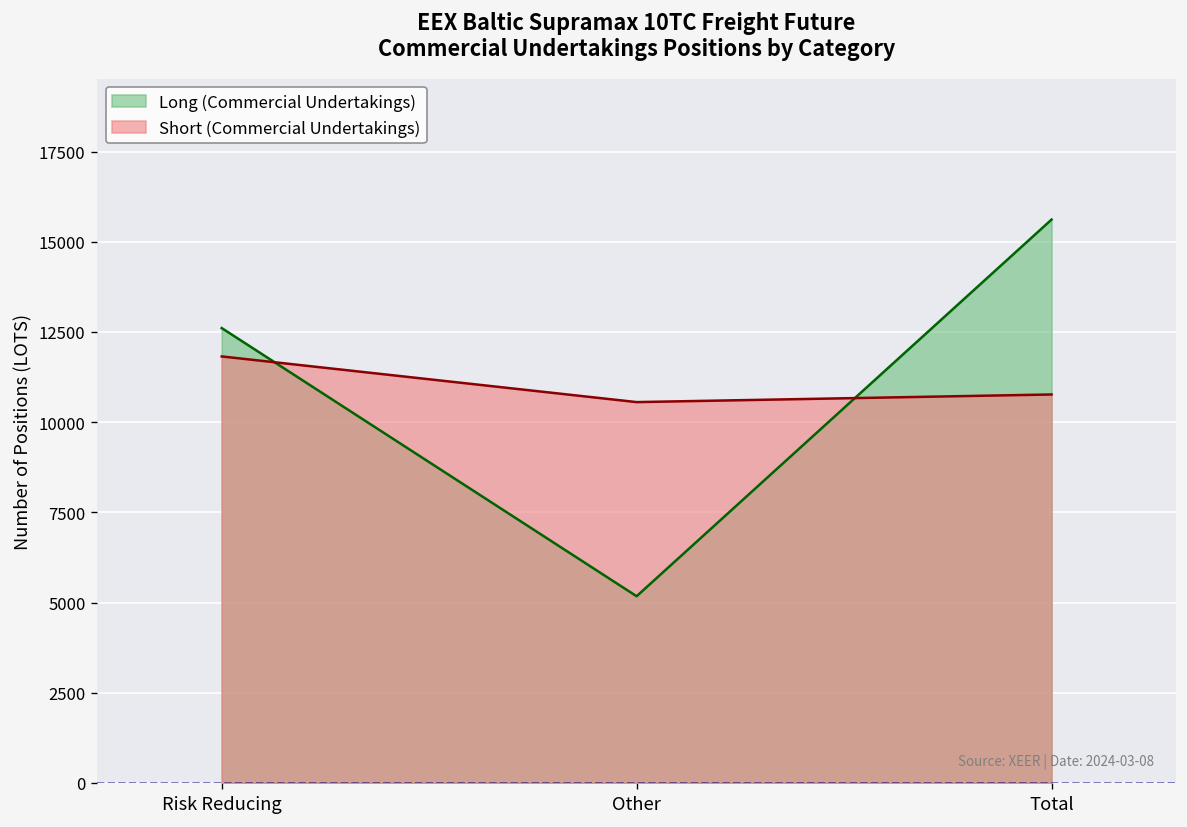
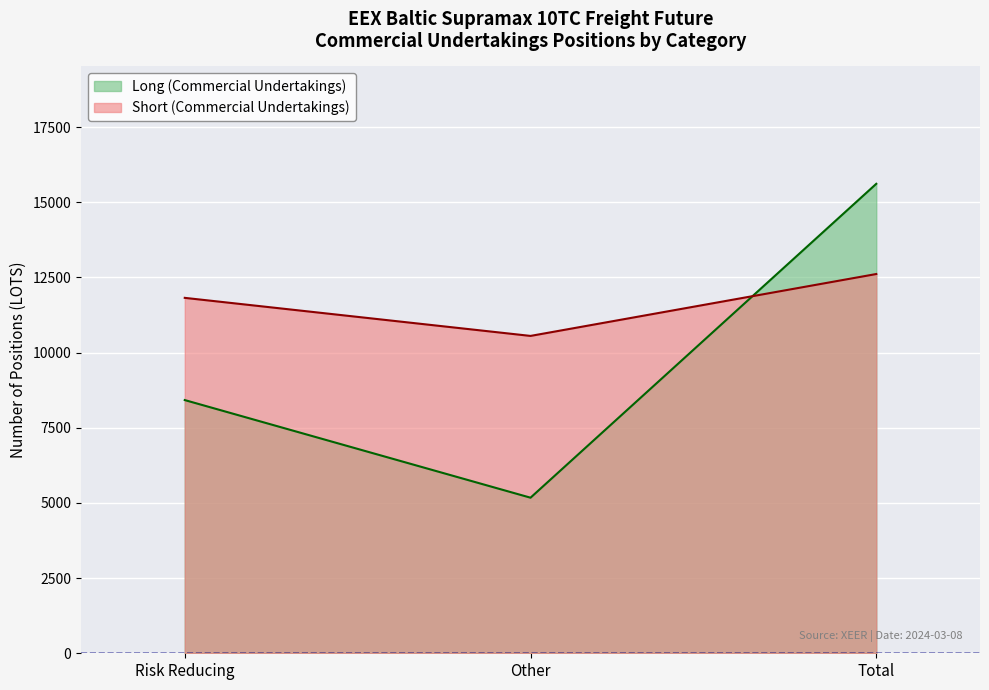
Long (Commercial Undertakings), Risk Reducing: 12600 -> 8400
Short (Commercial Undertakings), Total: 10800 -> 12600
